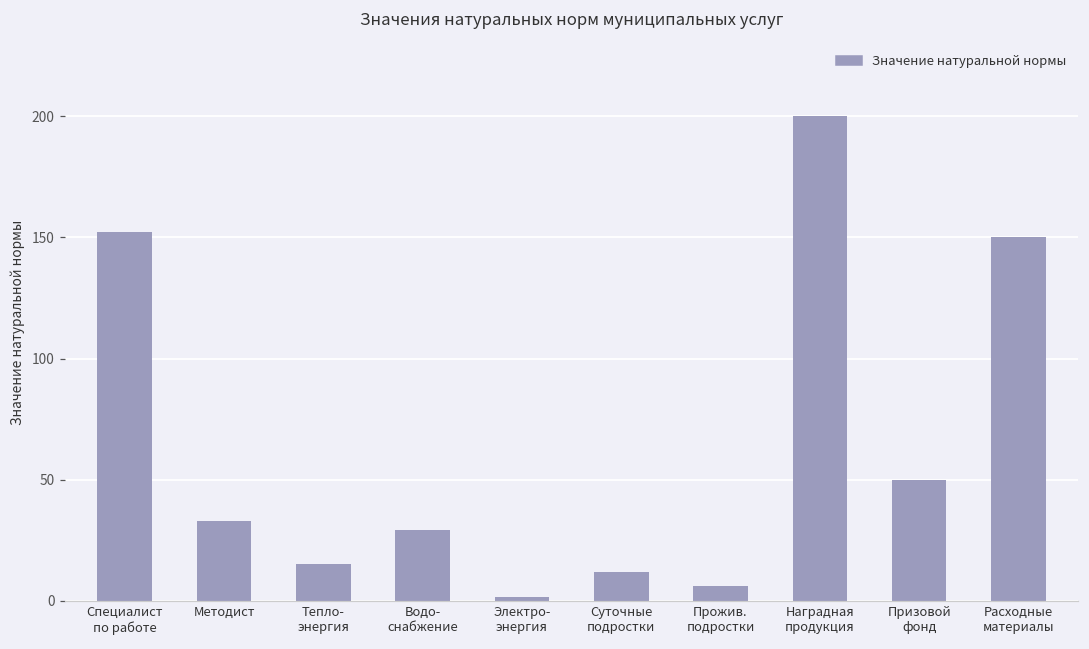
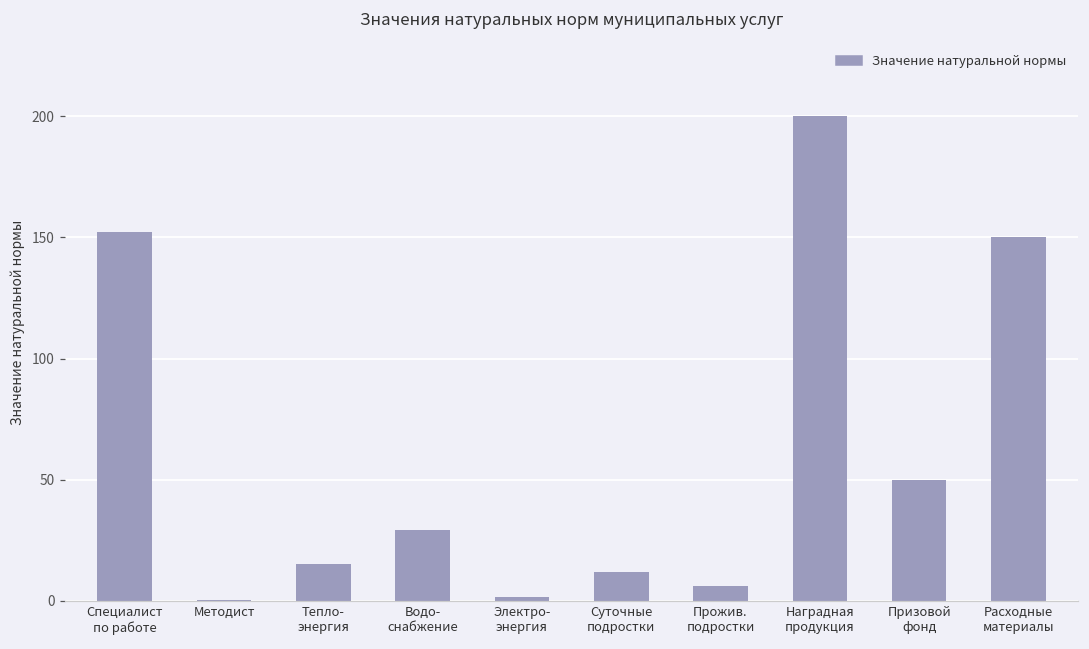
Методист: 33 -> 0
